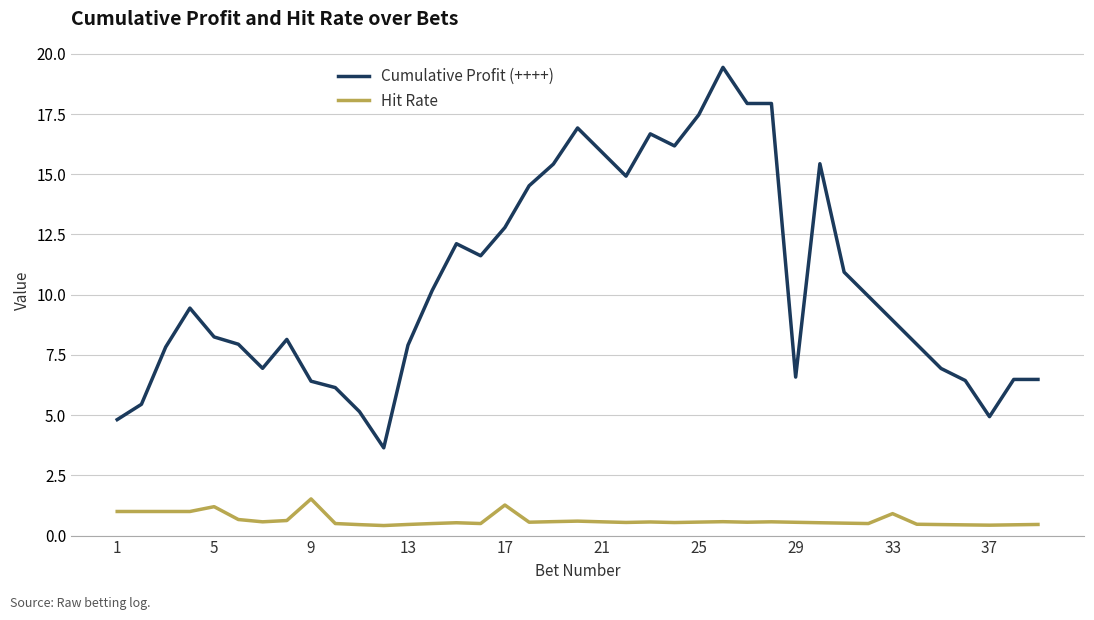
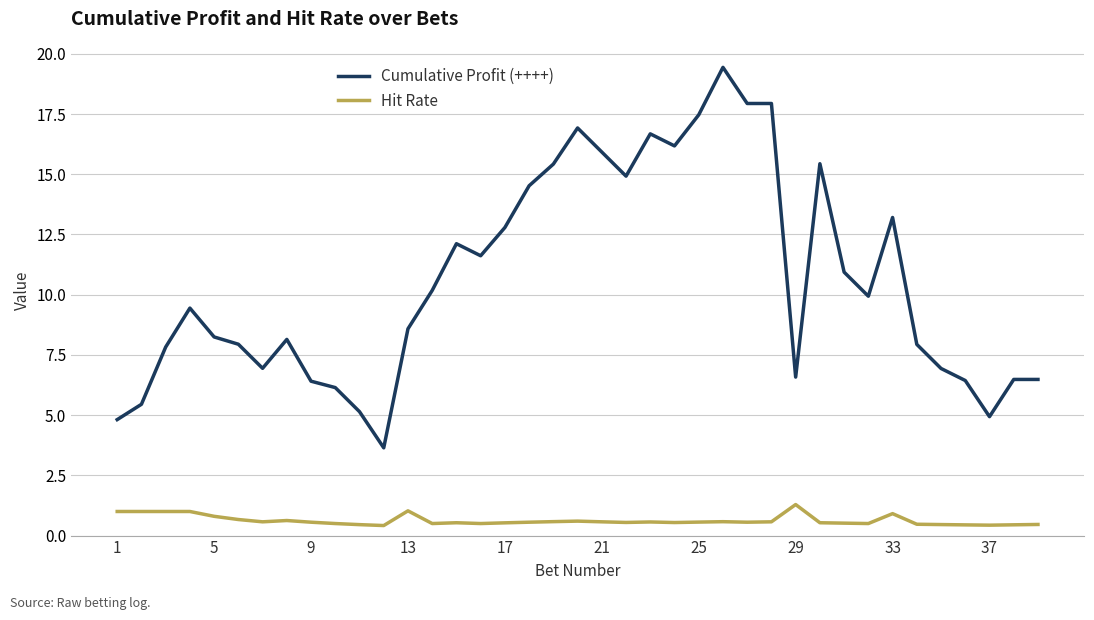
Hit Rate, 5: 1.2 -> 0.8
Hit Rate, 9: 1.5 -> 0.6
Cumulative Profit (++++), 13: 7.9 -> 8.6
Hit Rate, 13: 0.5 -> 1.0
Hit Rate, 17: 1.3 -> 0.5
Hit Rate, 29: 0.6 -> 1.3
Cumulative Profit (++++), 33: 8.9 -> 13.2
